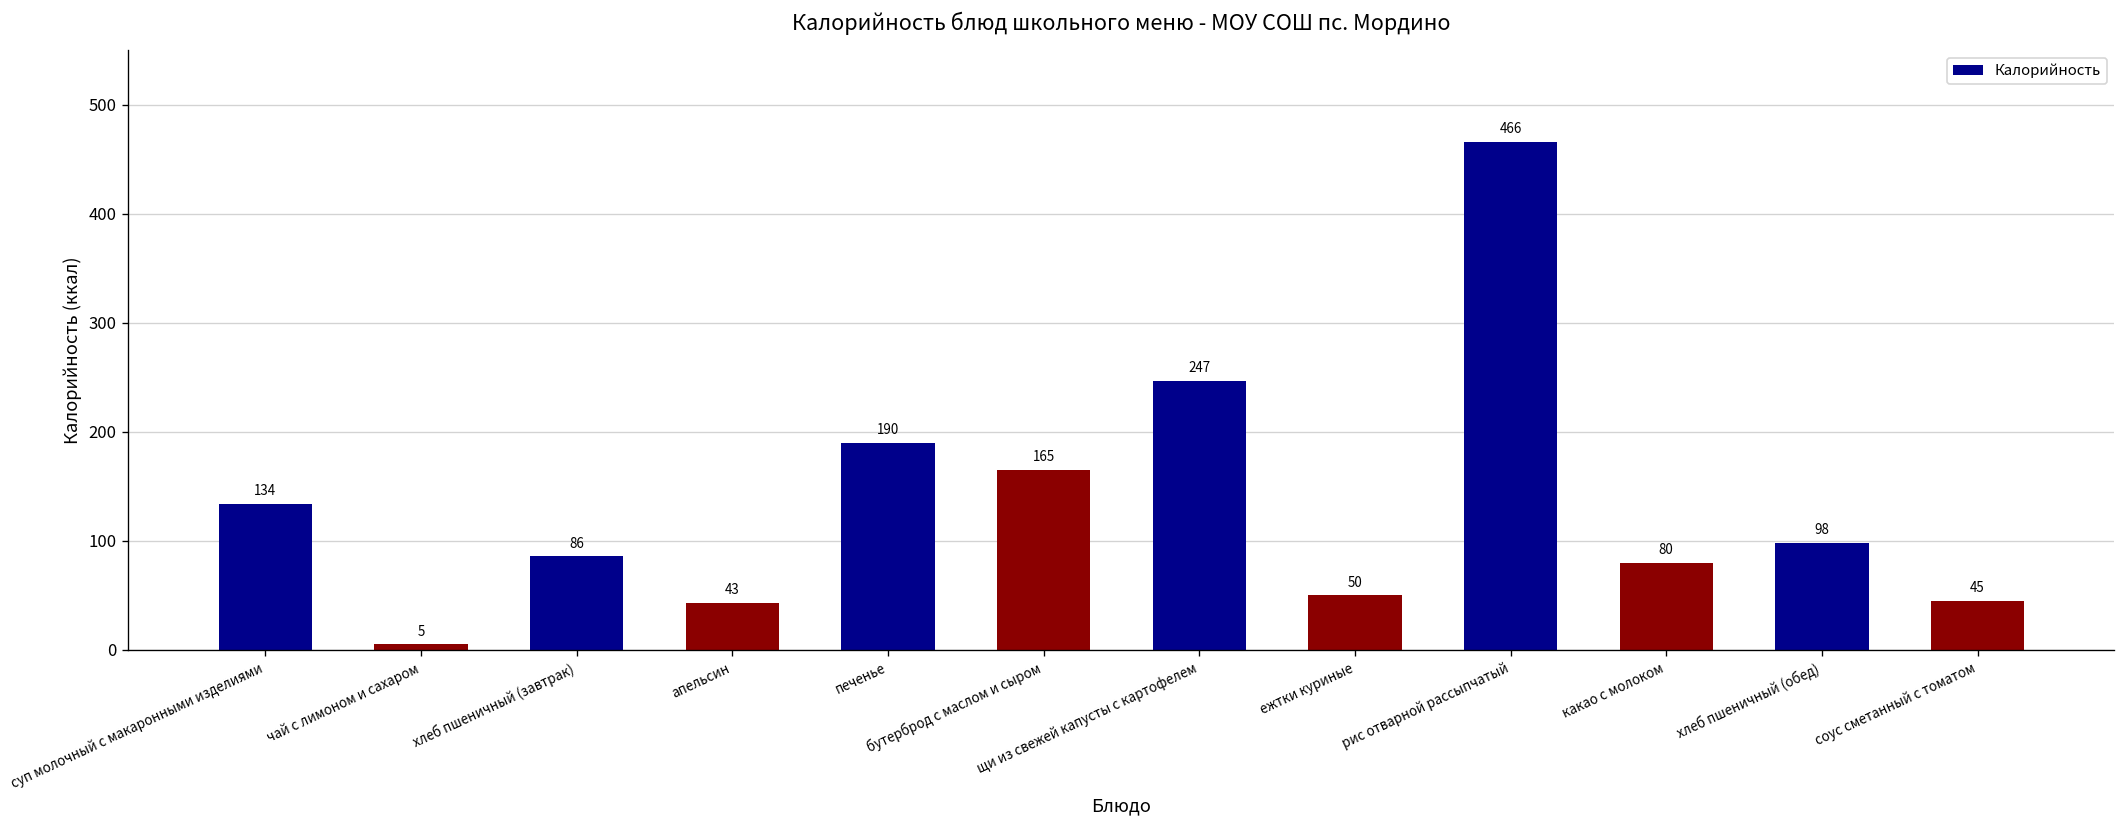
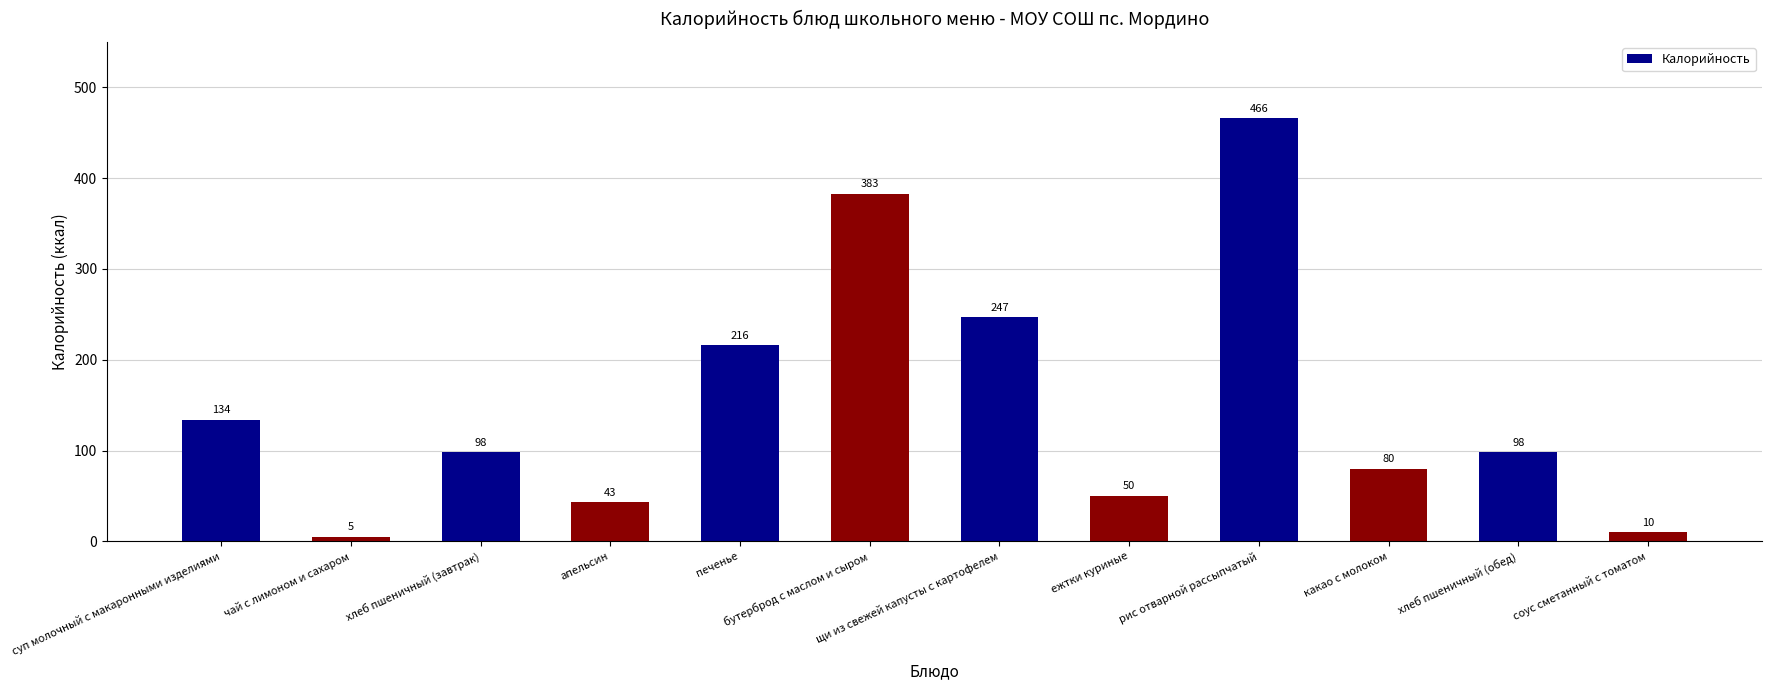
хлеб пшеничный (завтрак): 86 -> 98
печенье: 190 -> 216
бутерброд с маслом и сыром: 165 -> 383
соус сметанный с томатом: 45 -> 10
